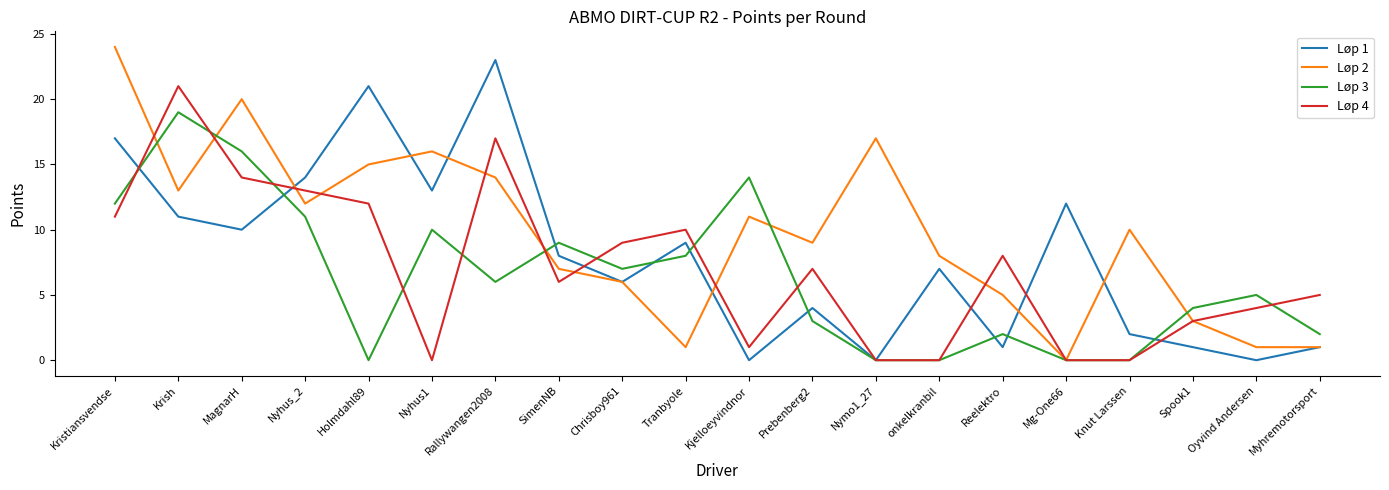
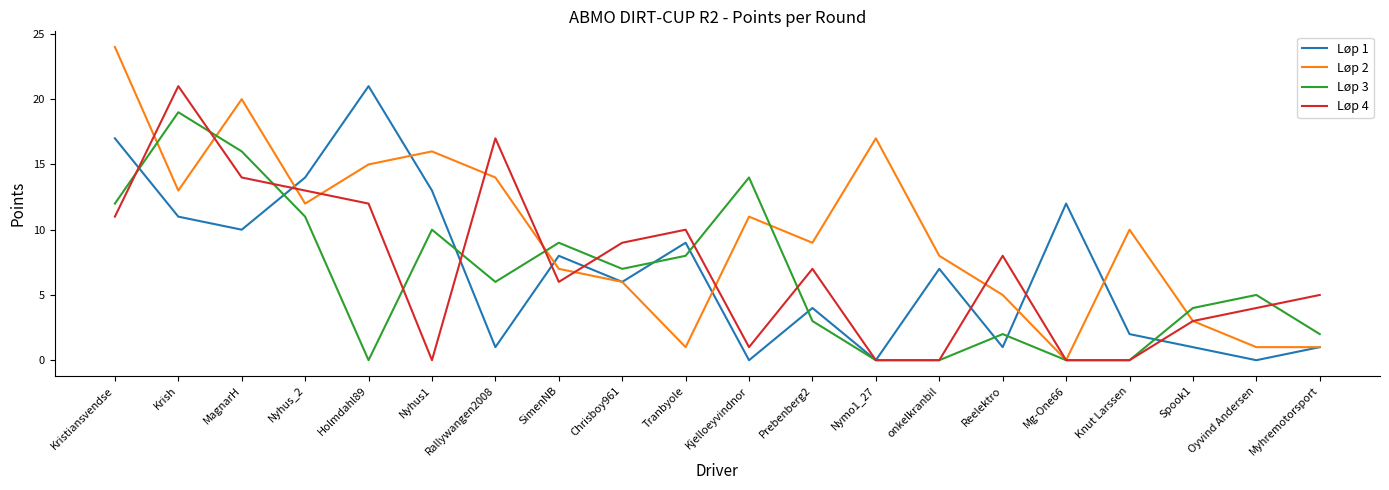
Løp 1, Rallywangen2008: 23 -> 1
